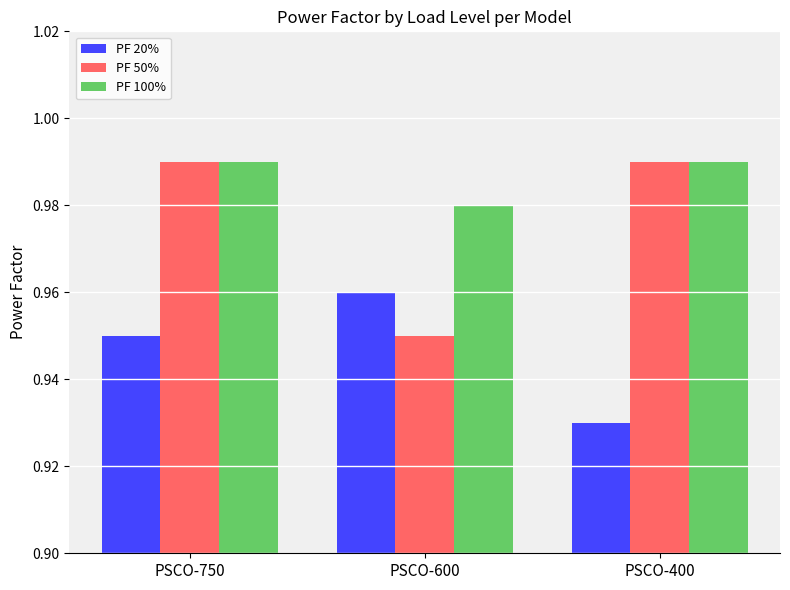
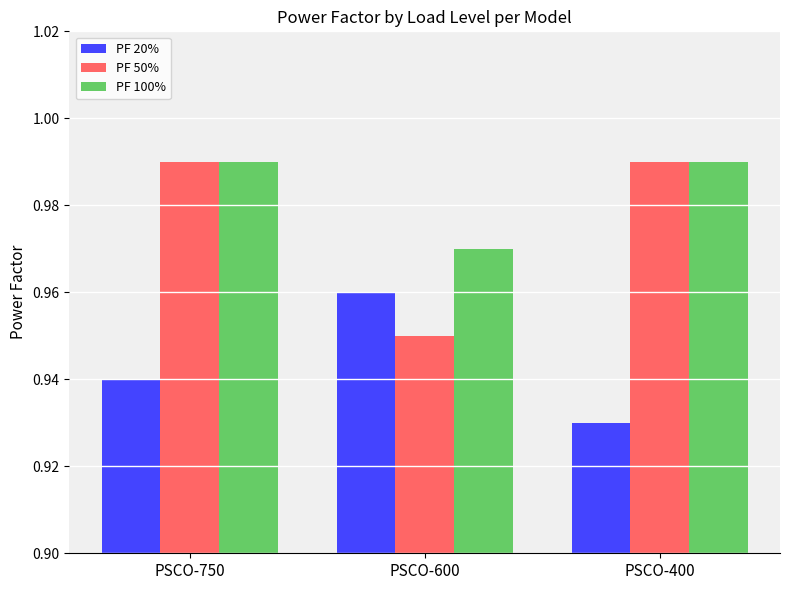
PF 20%, PSCO-750: 0.95 -> 0.94
PF 100%, PSCO-600: 0.98 -> 0.97
